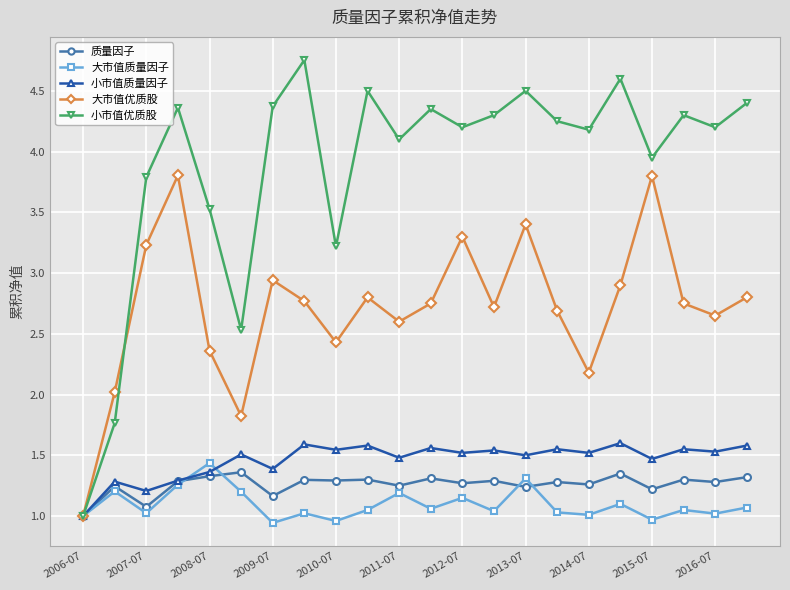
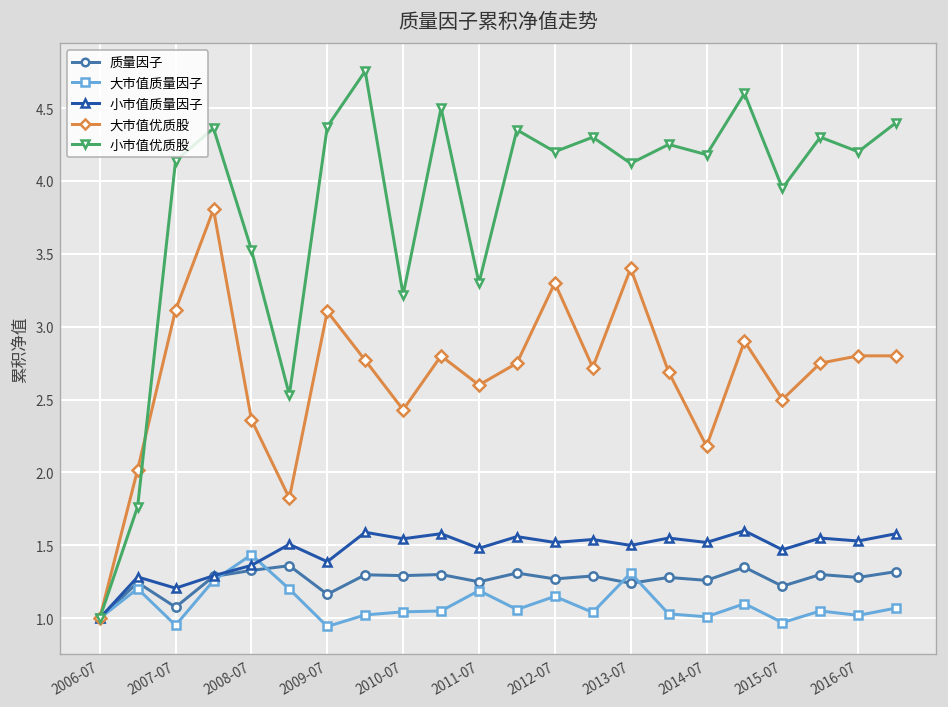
大市值质量因子, 2007-07: 1.02 -> 0.95
大市值优质股, 2007-07: 3.23 -> 3.11
小市值优质股, 2007-07: 3.79 -> 4.14
大市值优质股, 2009-07: 2.94 -> 3.10
大市值质量因子, 2010-07: 0.96 -> 1.04
小市值优质股, 2011-07: 4.1 -> 3.3
小市值优质股, 2013-07: 4.50 -> 4.12
大市值优质股, 2015-07: 3.8 -> 2.5
大市值优质股, 2016-07: 2.65 -> 2.80
